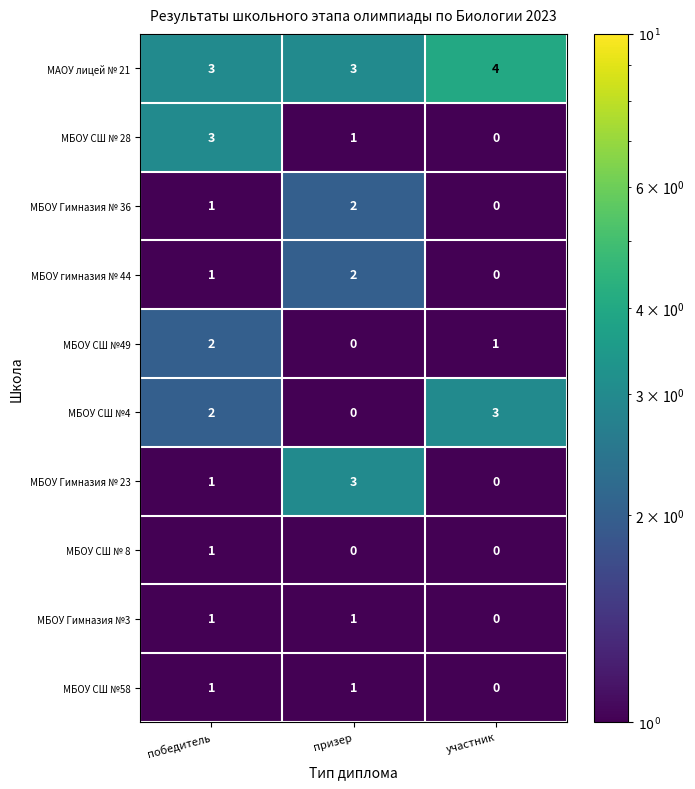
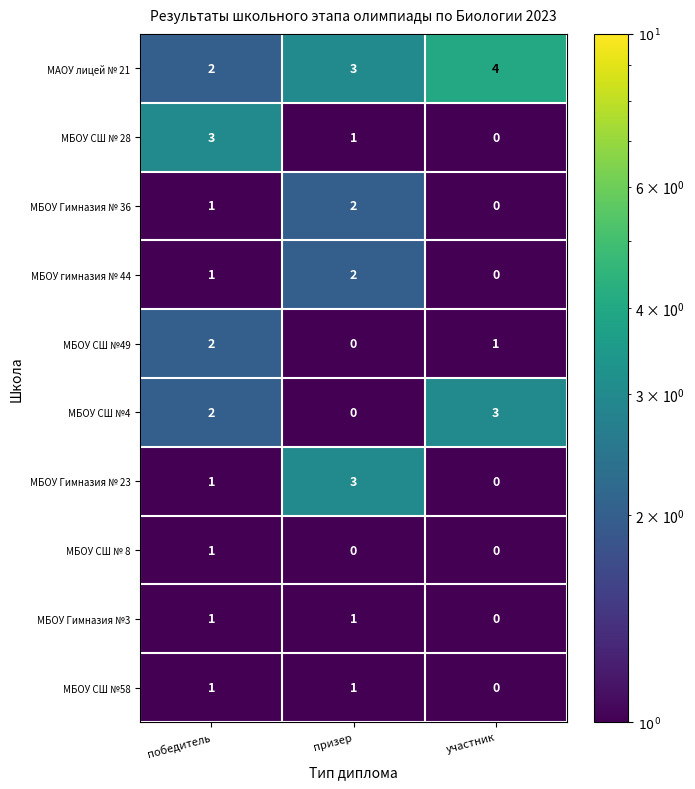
МАОУ лицей № 21, победитель: 3 -> 2
